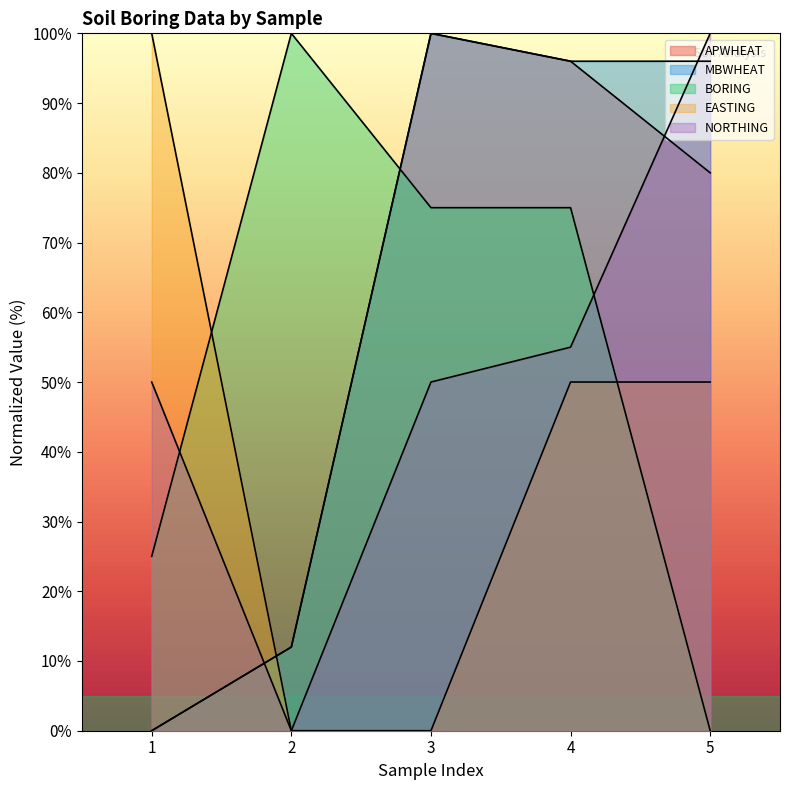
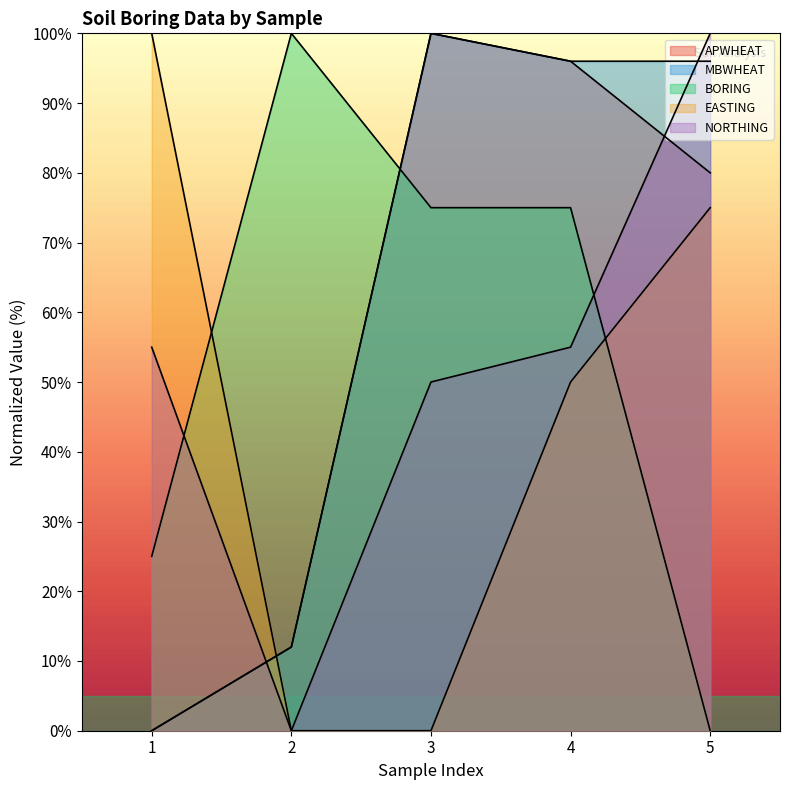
NORTHING, 1: 50% -> 55%
EASTING, 5: 50% -> 75%
